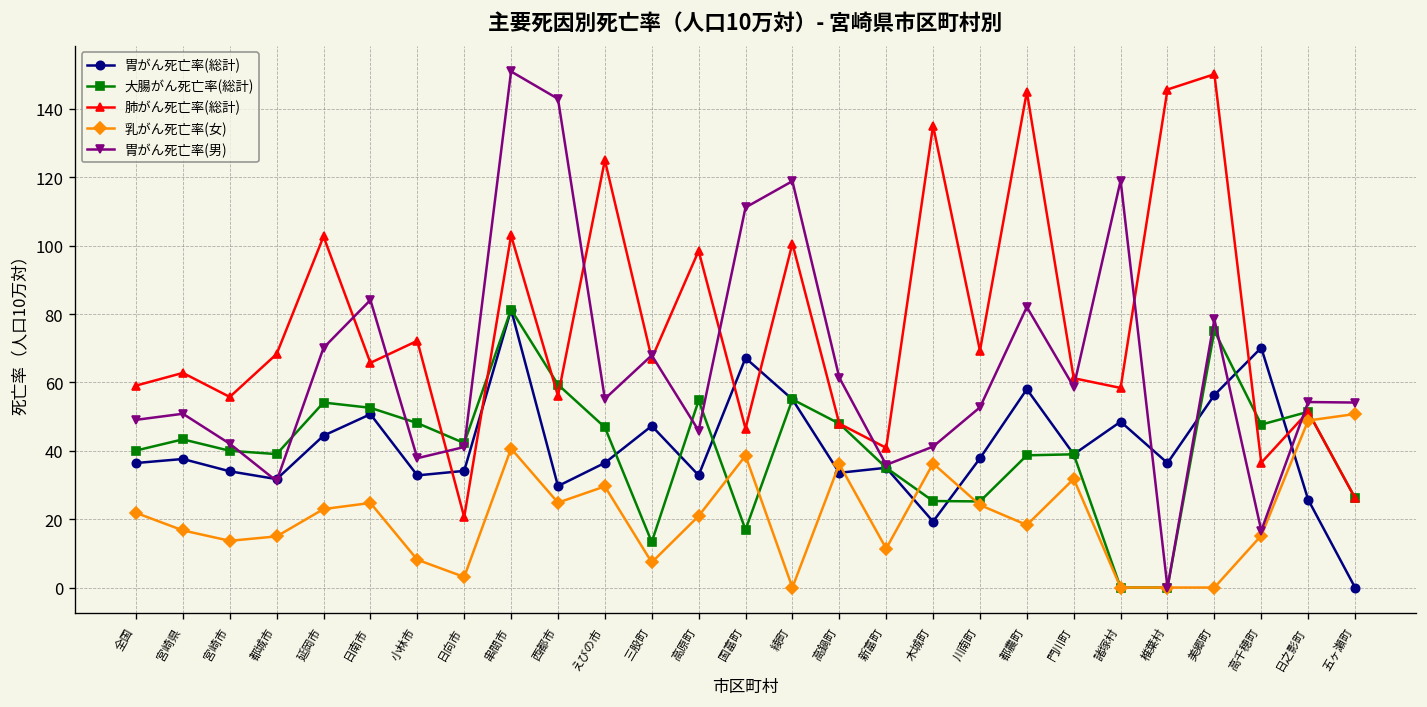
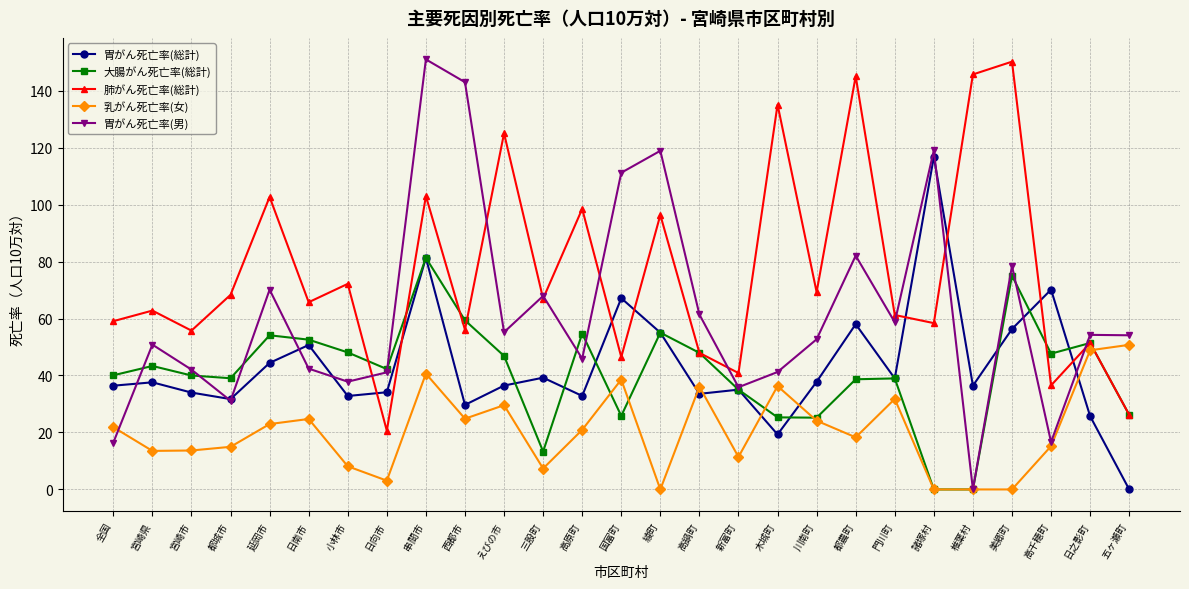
胃がん死亡率(男), 全国: 49 -> 16
乳がん死亡率(女), 宮崎県: 17 -> 14
胃がん死亡率(男), 日南市: 84 -> 42
胃がん死亡率(総計), 三股町: 47 -> 39
大腸がん死亡率(総計), 国富町: 17 -> 26
肺がん死亡率(総計), 綾町: 101 -> 96
胃がん死亡率(総計), 諸塚村: 49 -> 117
